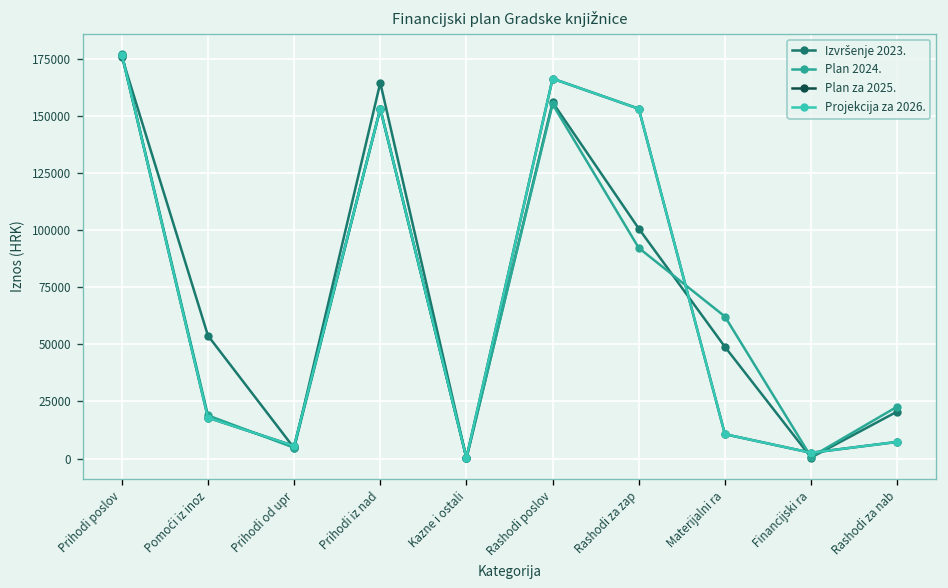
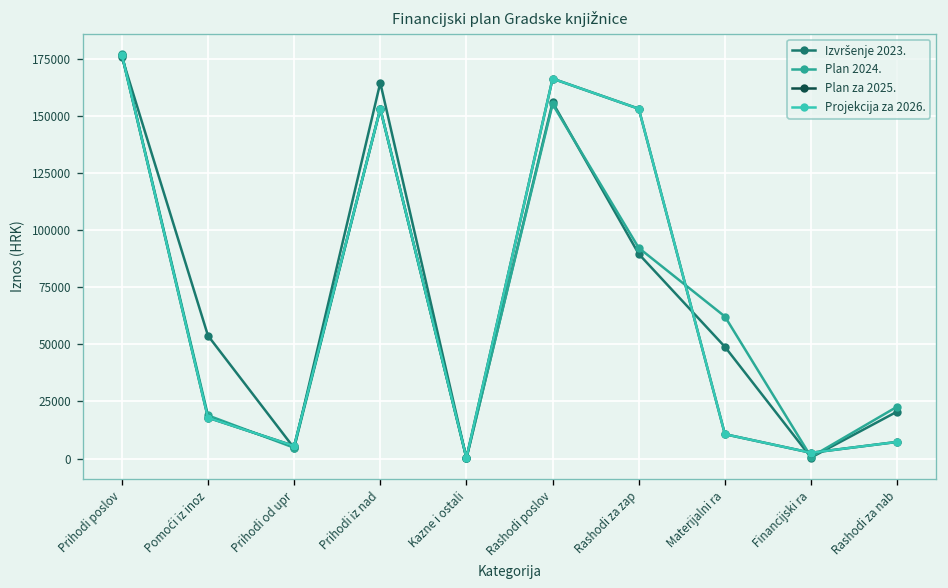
Izvršenje 2023., Rashodi za zap: 101000 -> 90000
